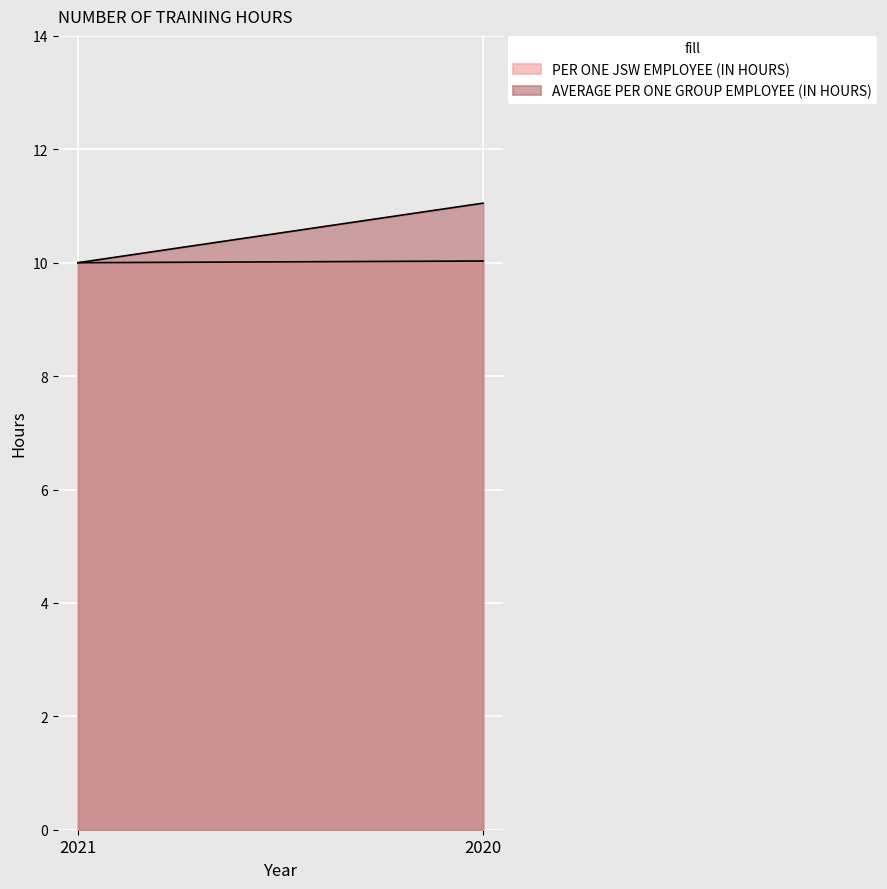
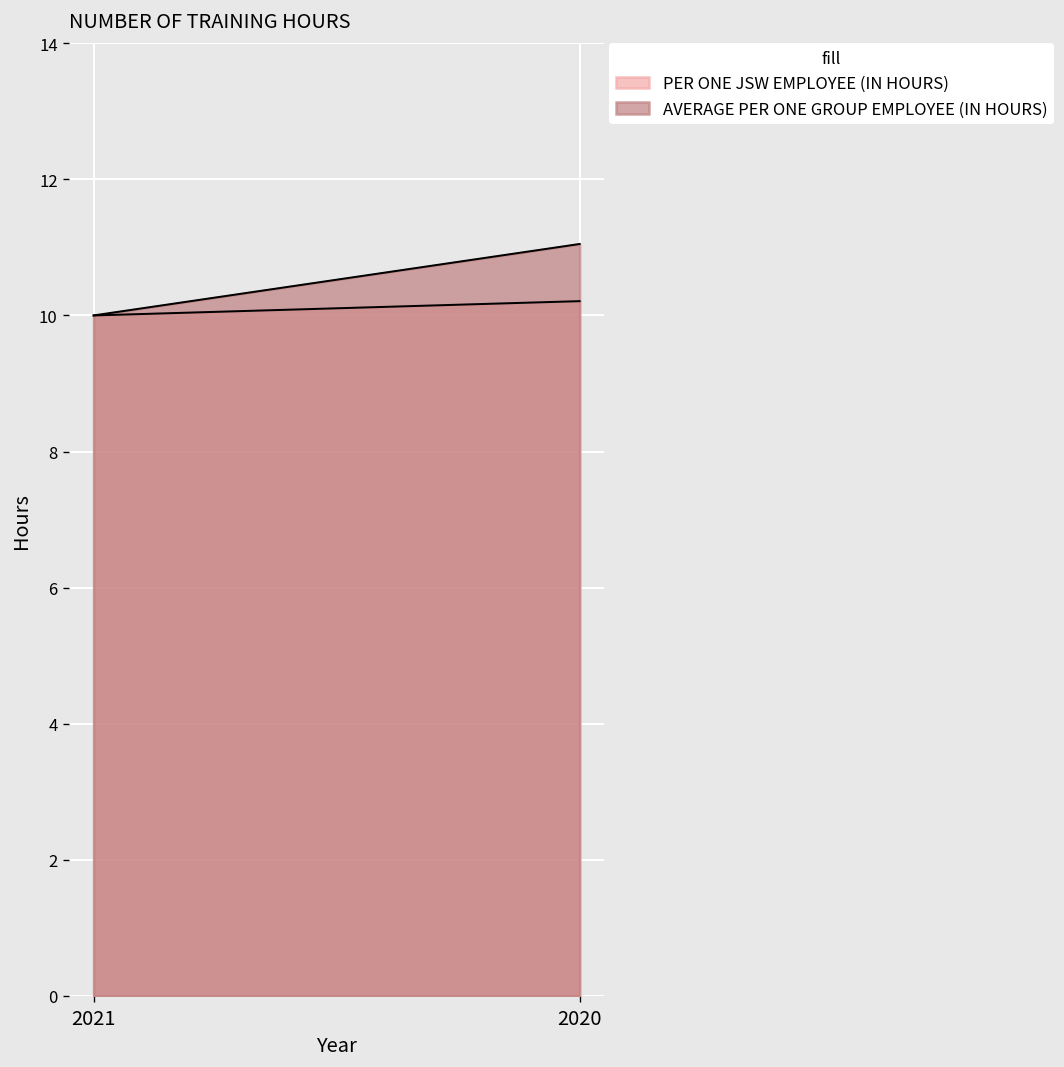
PER ONE JSW EMPLOYEE (IN HOURS), 2020: 10.0 -> 10.2
